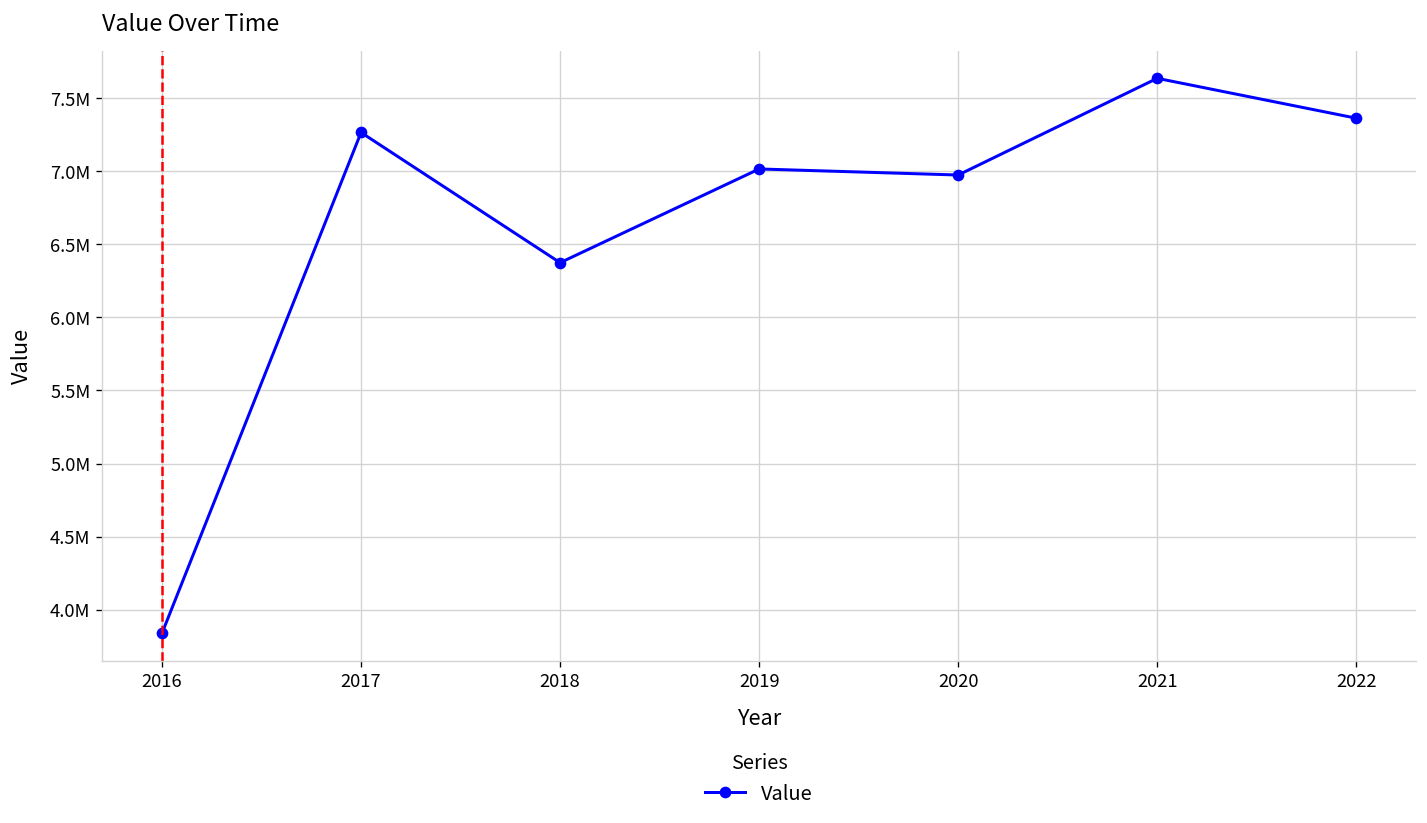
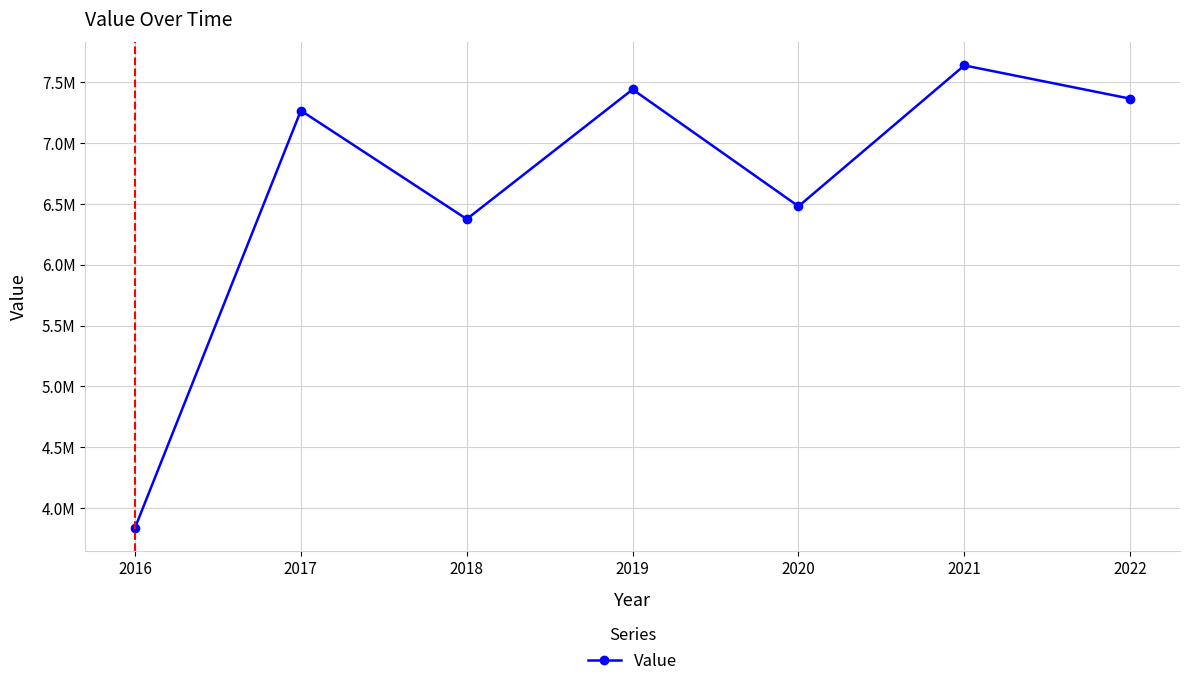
2019: 7010000 -> 7440000
2020: 6970000 -> 6480000
